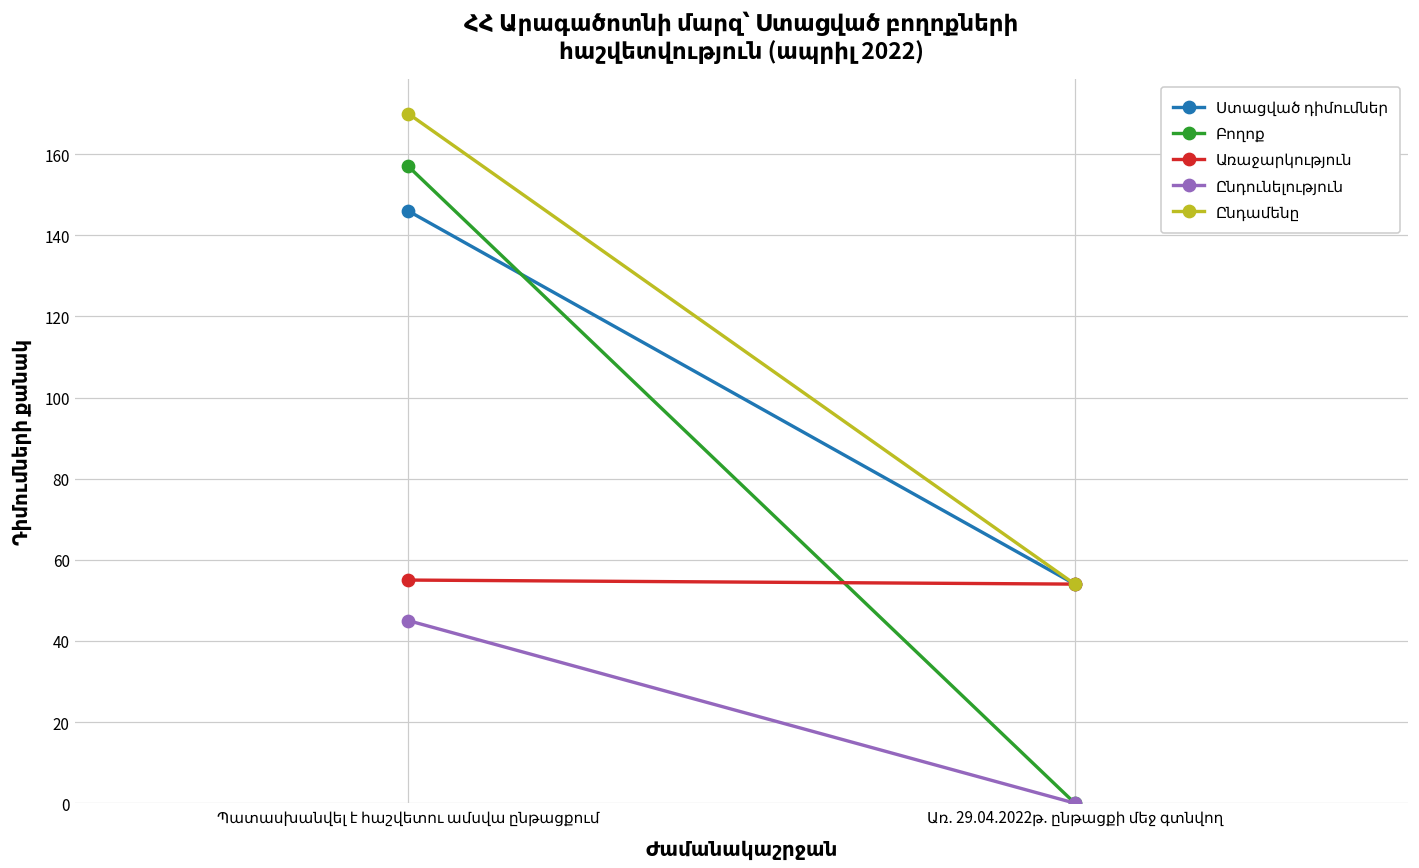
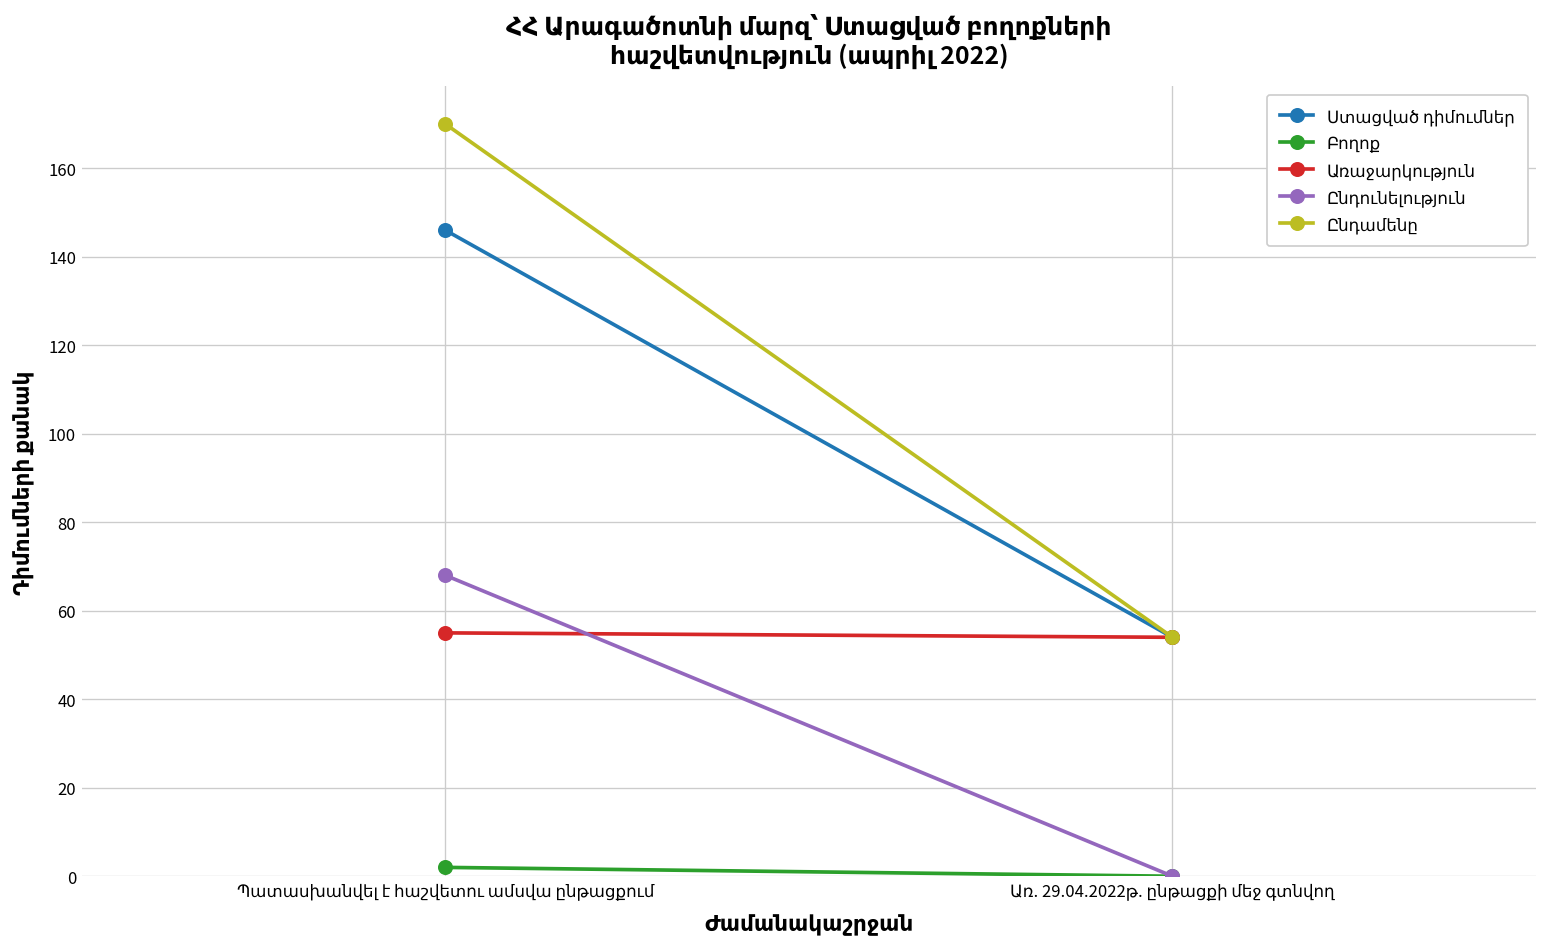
Բողոք, Պատասխանվել է հաշվետու ամսվա ընթացքում: 157 -> 2
Ընդունելություն, Պատասխանվել է հաշվետու ամսվա ընթացքում: 45 -> 68
